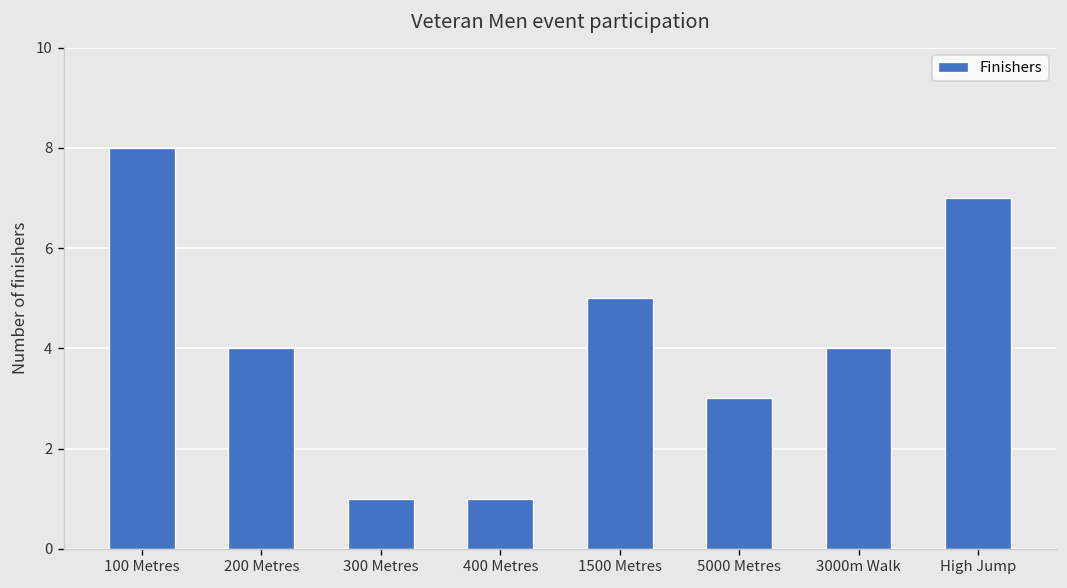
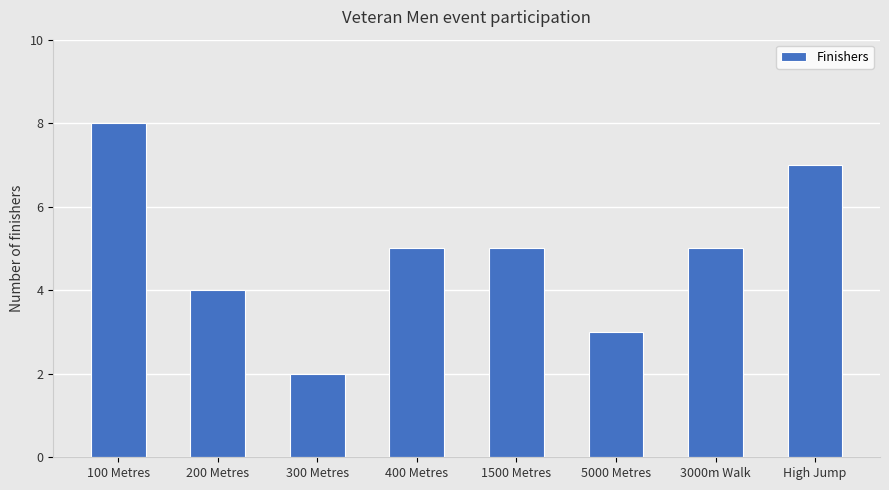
300 Metres: 1 -> 2
400 Metres: 1 -> 5
3000m Walk: 4 -> 5
